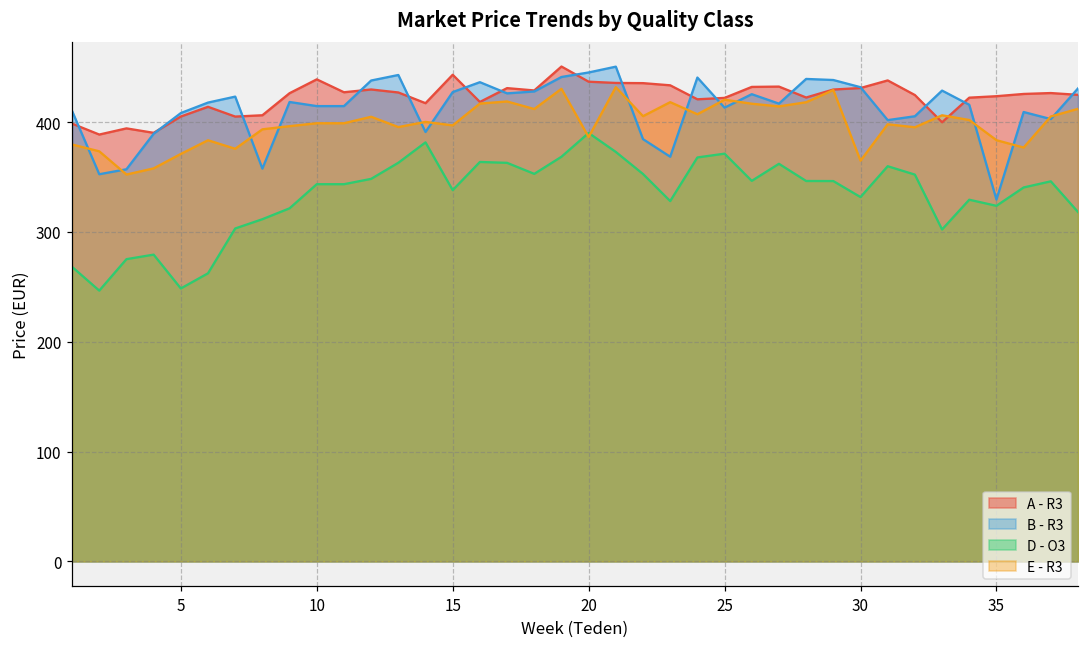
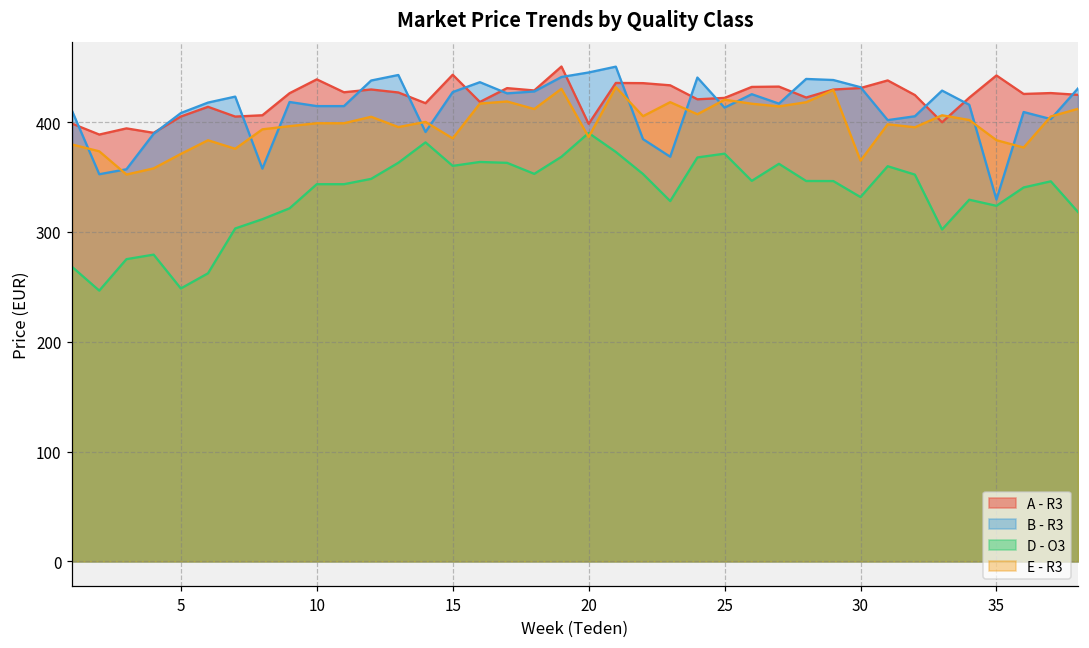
D - O3, 15: 340 -> 360
E - R3, 15: 400 -> 390
A - R3, 20: 440 -> 400
A - R3, 35: 420 -> 440
